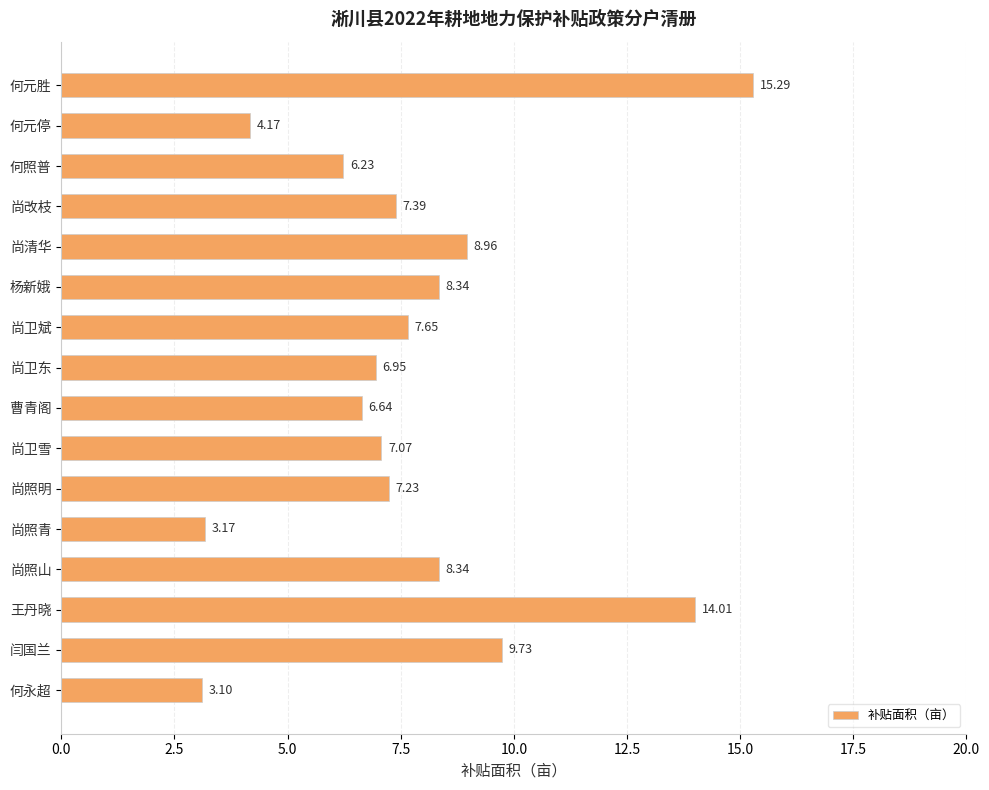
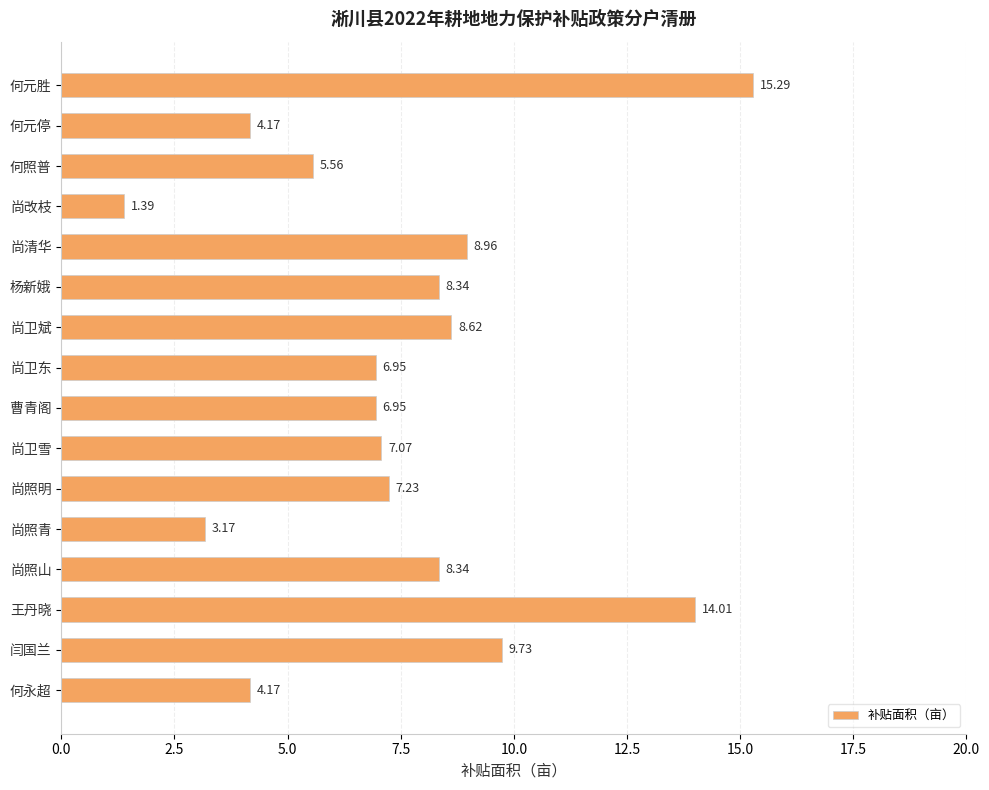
何照普: 6.23 -> 5.56
尚改枝: 7.39 -> 1.39
尚卫斌: 7.65 -> 8.62
曹青阁: 6.64 -> 6.95
何永超: 3.10 -> 4.17
